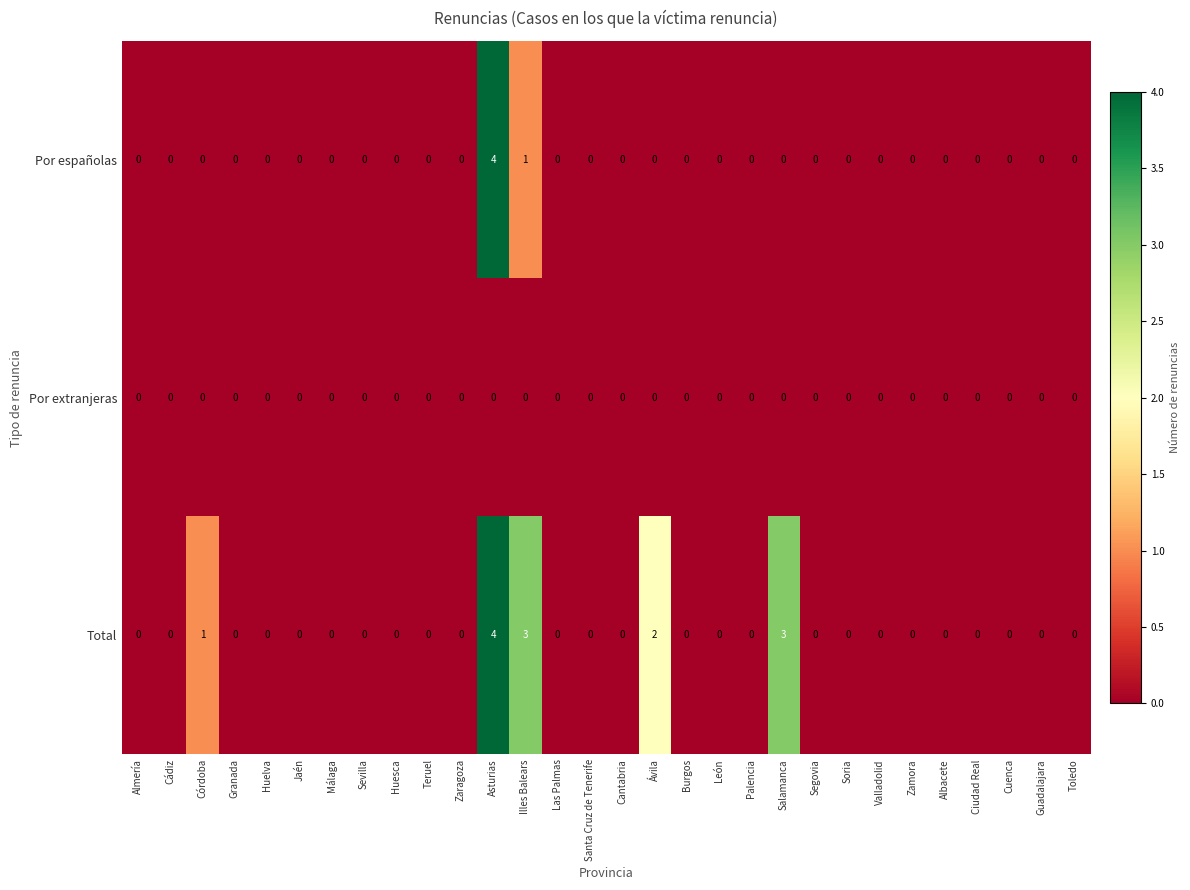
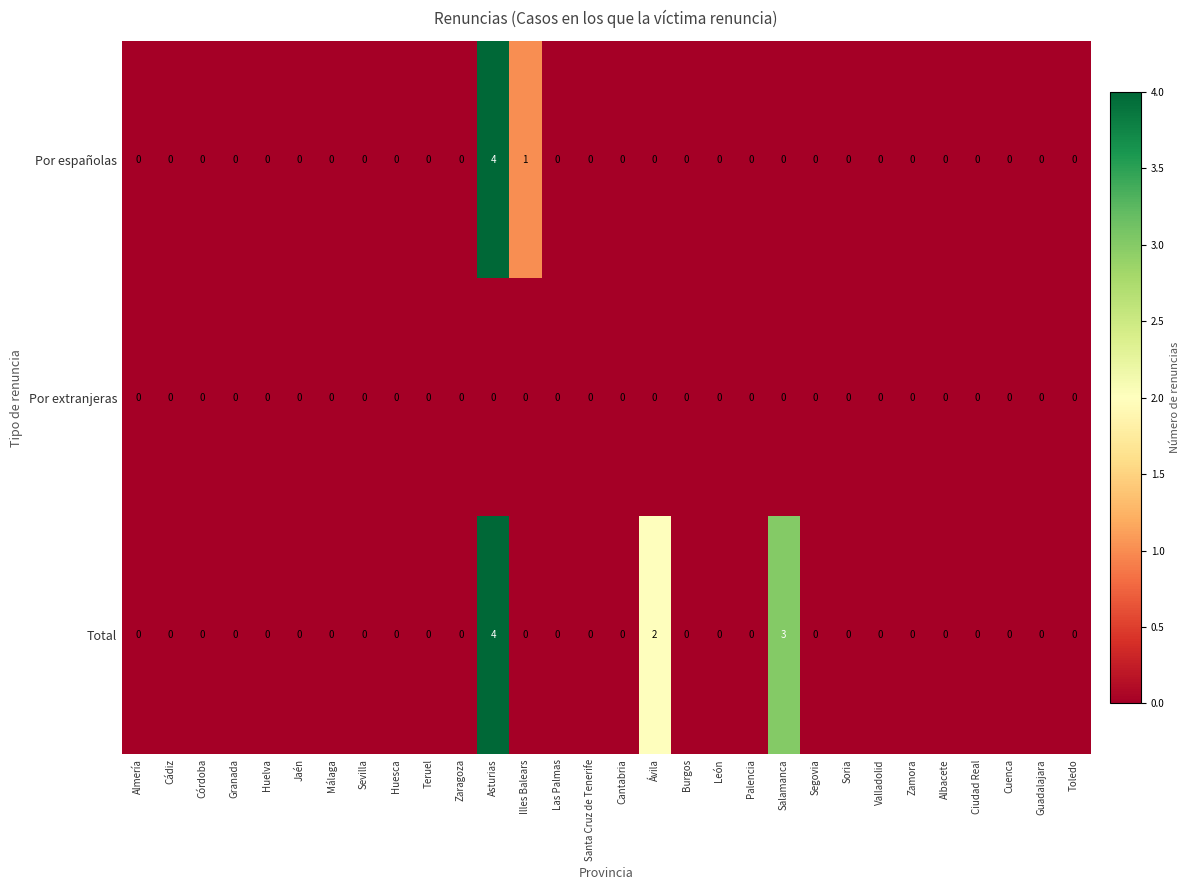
Total, Córdoba: 1 -> 0
Total, Illes Balears: 3 -> 0
